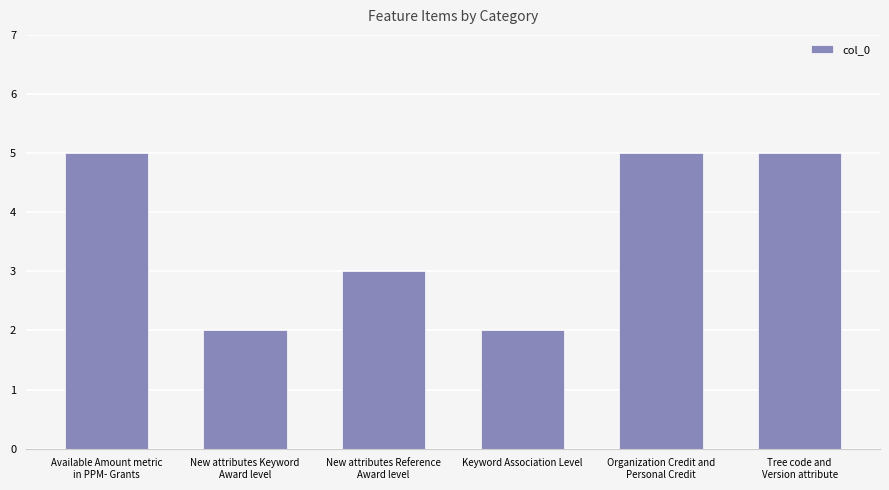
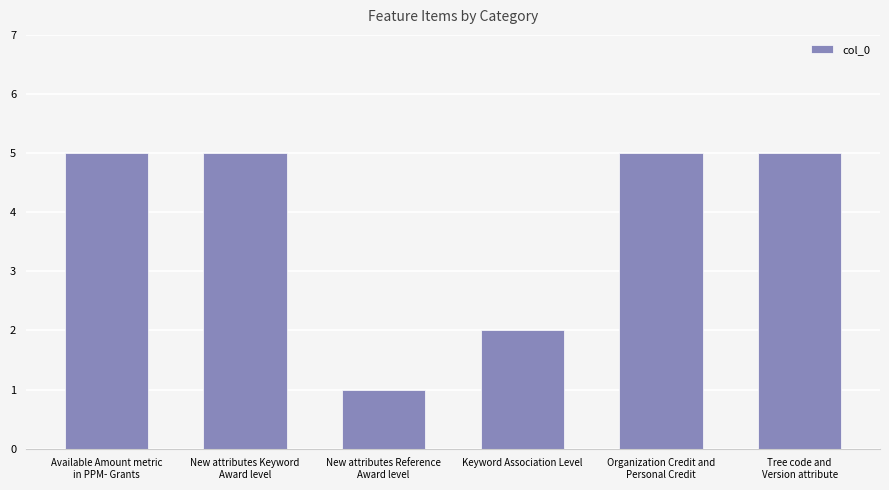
New attributes Keyword Award level: 2 -> 5
New attributes Reference Award level: 3 -> 1
